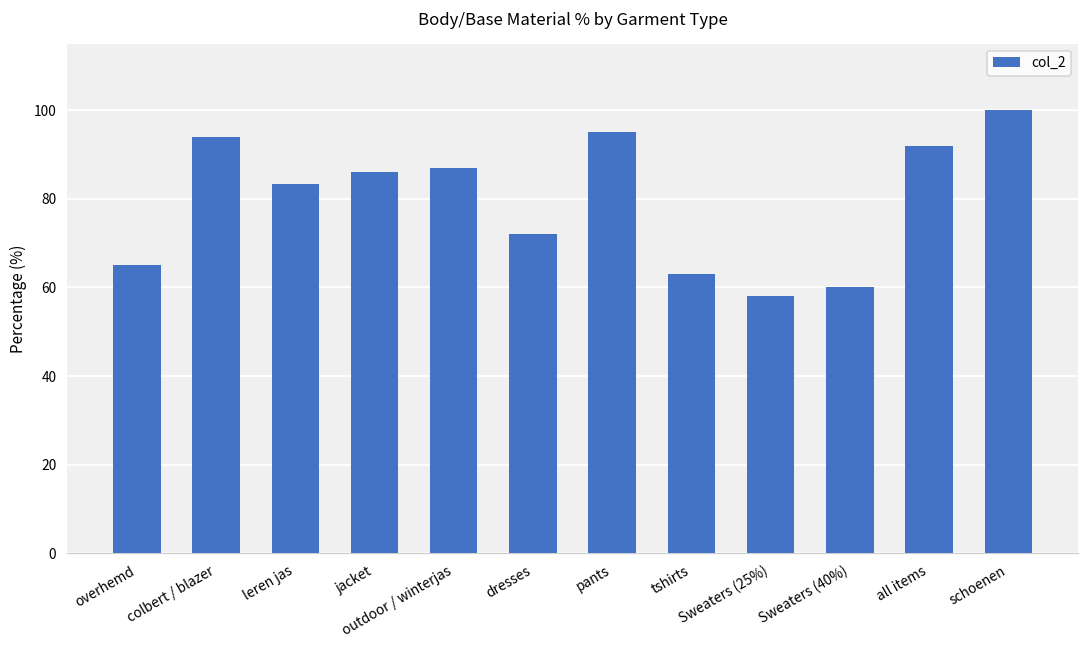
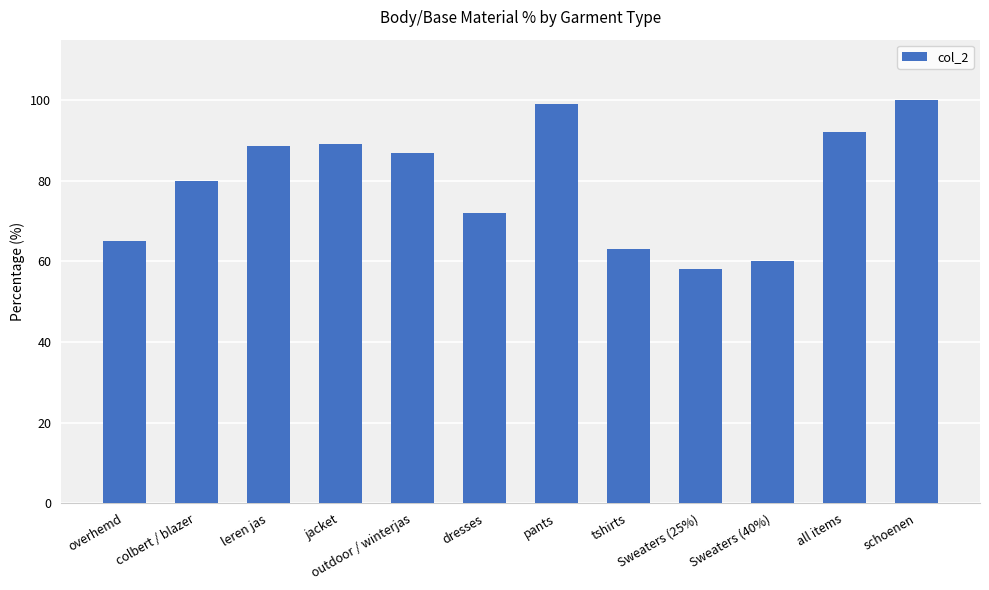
colbert / blazer: 94 -> 80
leren jas: 83 -> 89
jacket: 86 -> 89
pants: 95 -> 99
